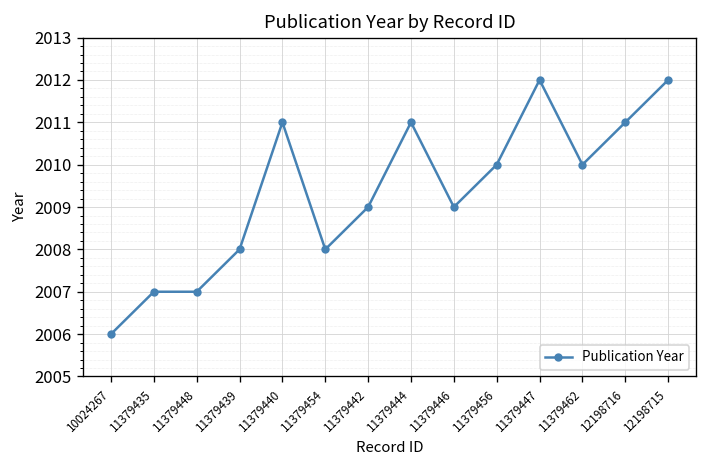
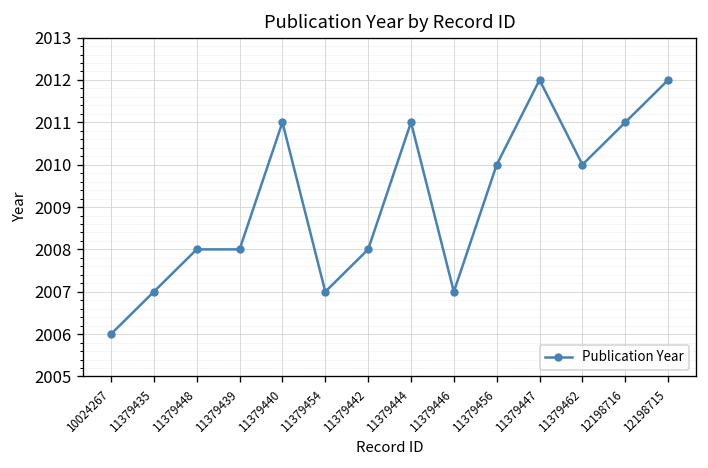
11379448: 2007 -> 2008
11379454: 2008 -> 2007
11379442: 2009 -> 2008
11379446: 2009 -> 2007
